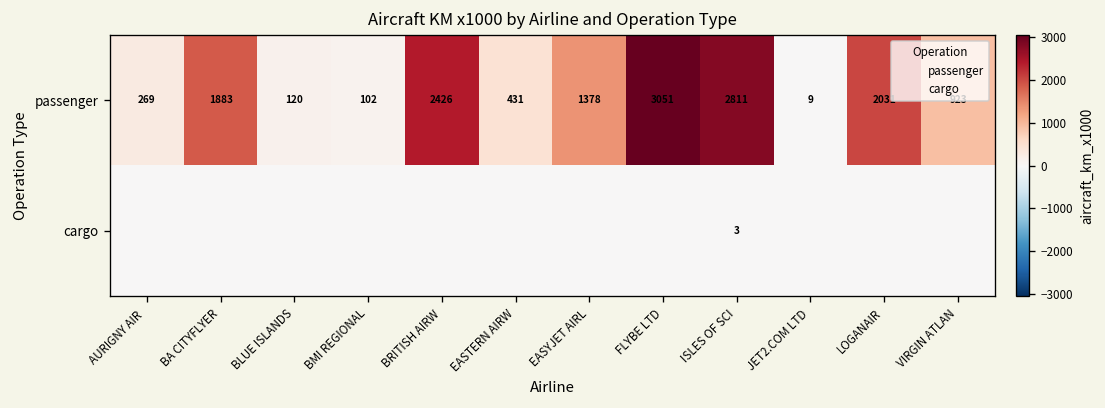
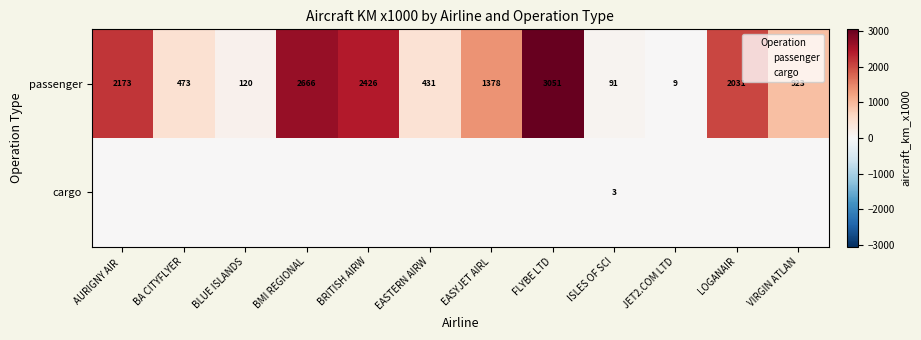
passenger, AURIGNY AIR: 269 -> 2173
passenger, BA CITYFLYER: 1883 -> 473
passenger, BMI REGIONAL: 102 -> 2666
passenger, ISLES OF SCI: 2811 -> 91
